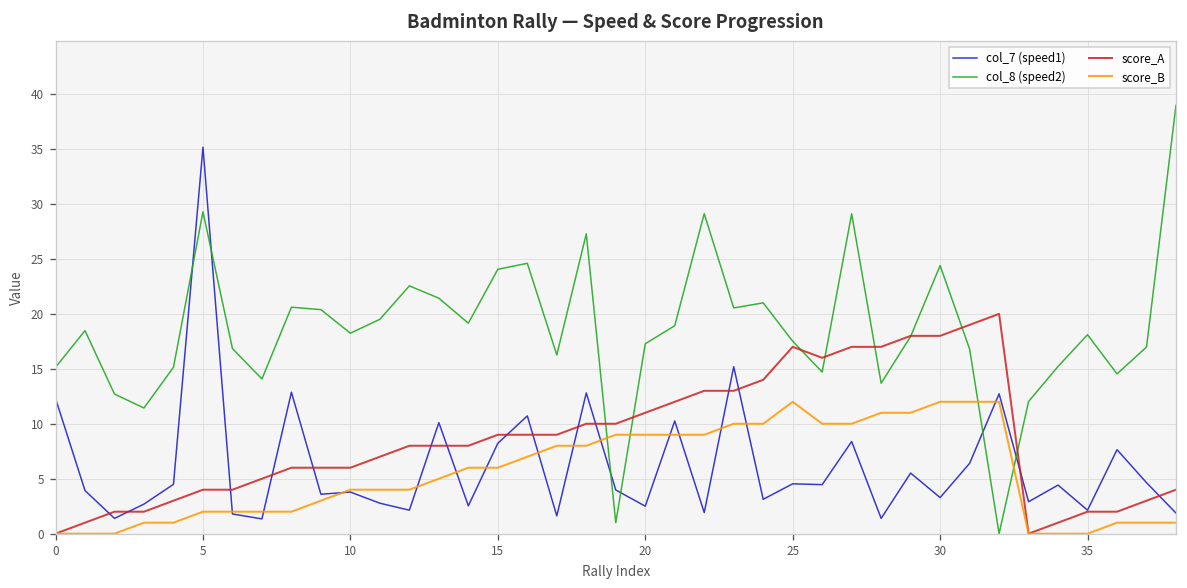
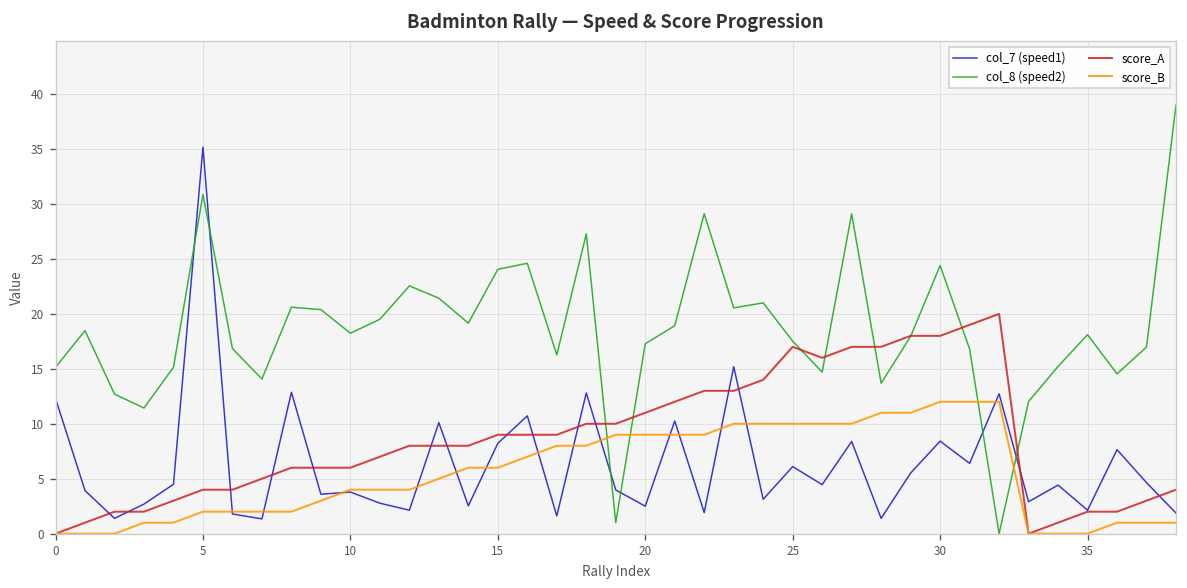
col_8 (speed2), 5: 29 -> 31
col_7 (speed1), 25: 5 -> 6
score_B, 25: 12 -> 10
col_7 (speed1), 30: 3 -> 8
